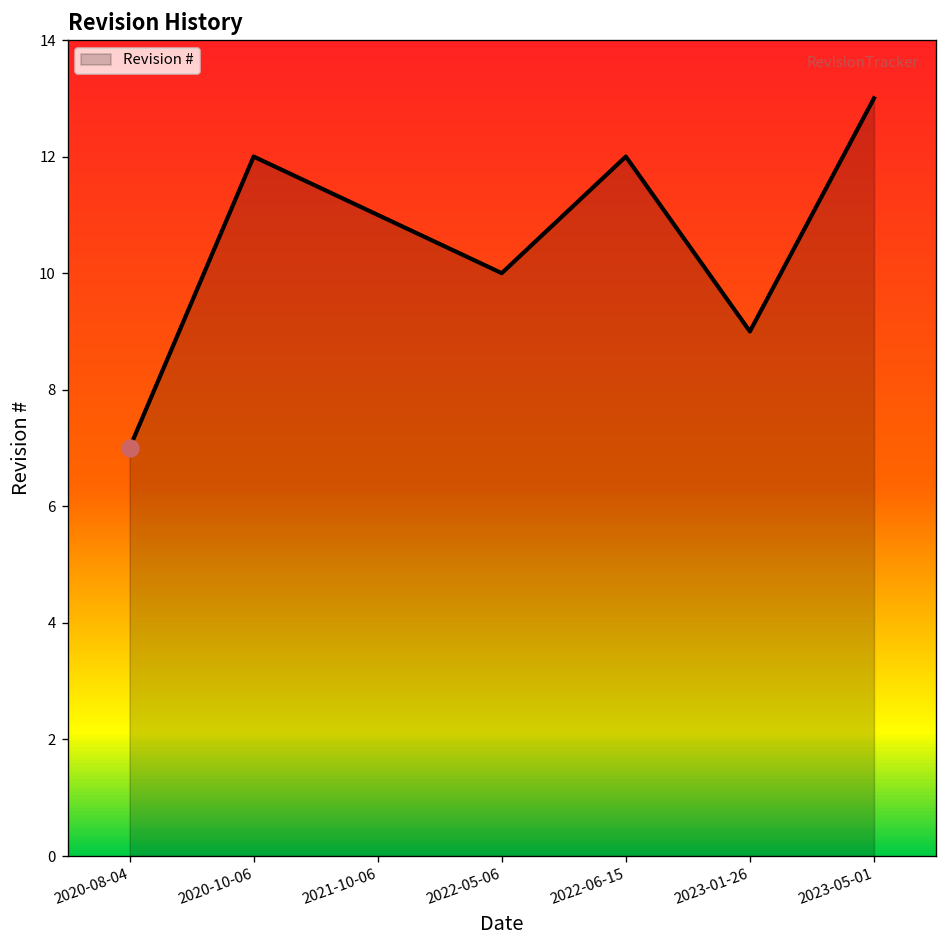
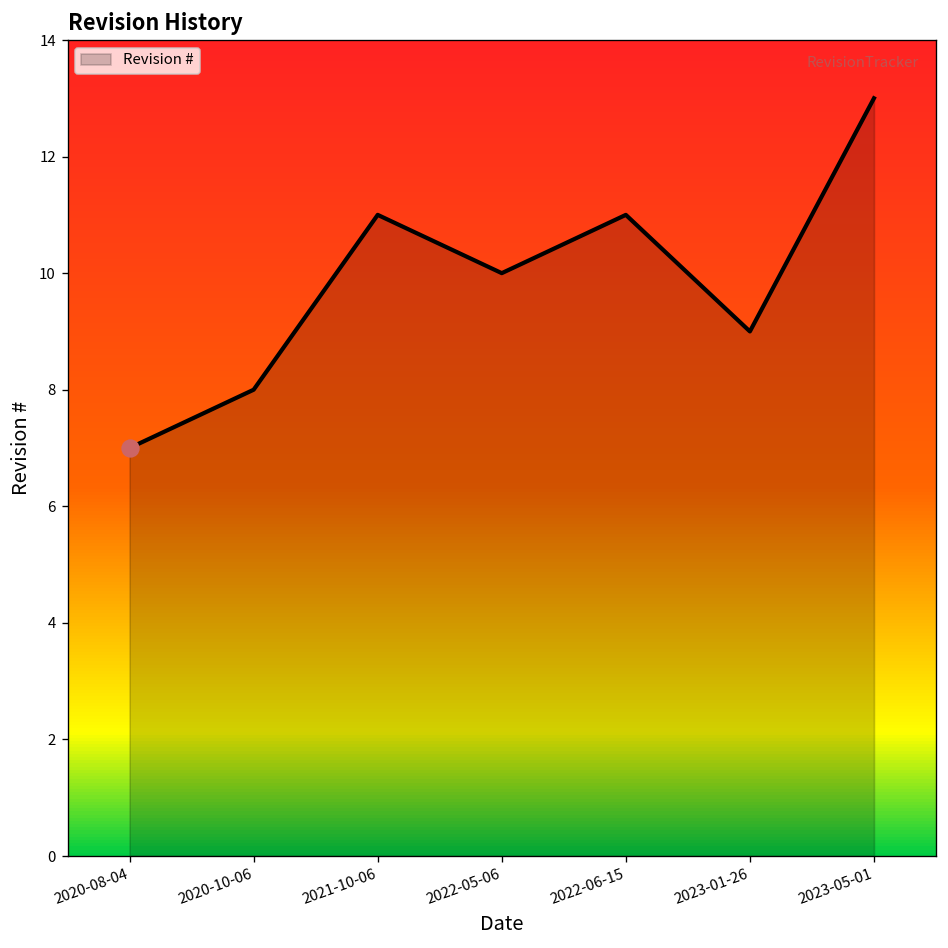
Revision #, 2020-10-06: 12 -> 8
Revision #, 2022-06-15: 12 -> 11
